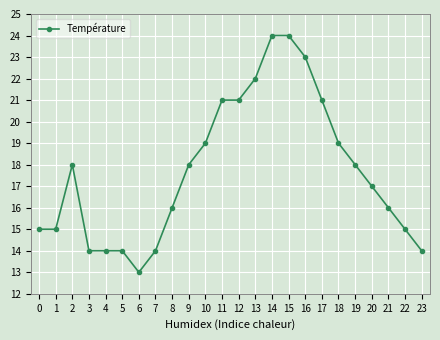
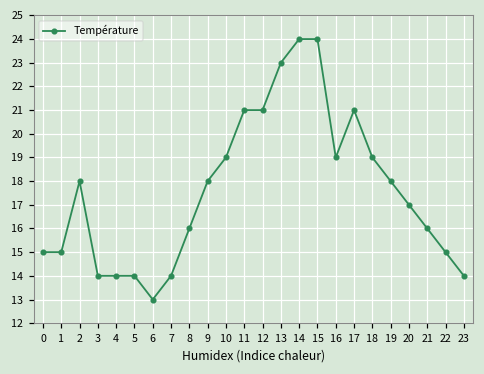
13: 22 -> 23
16: 23 -> 19
